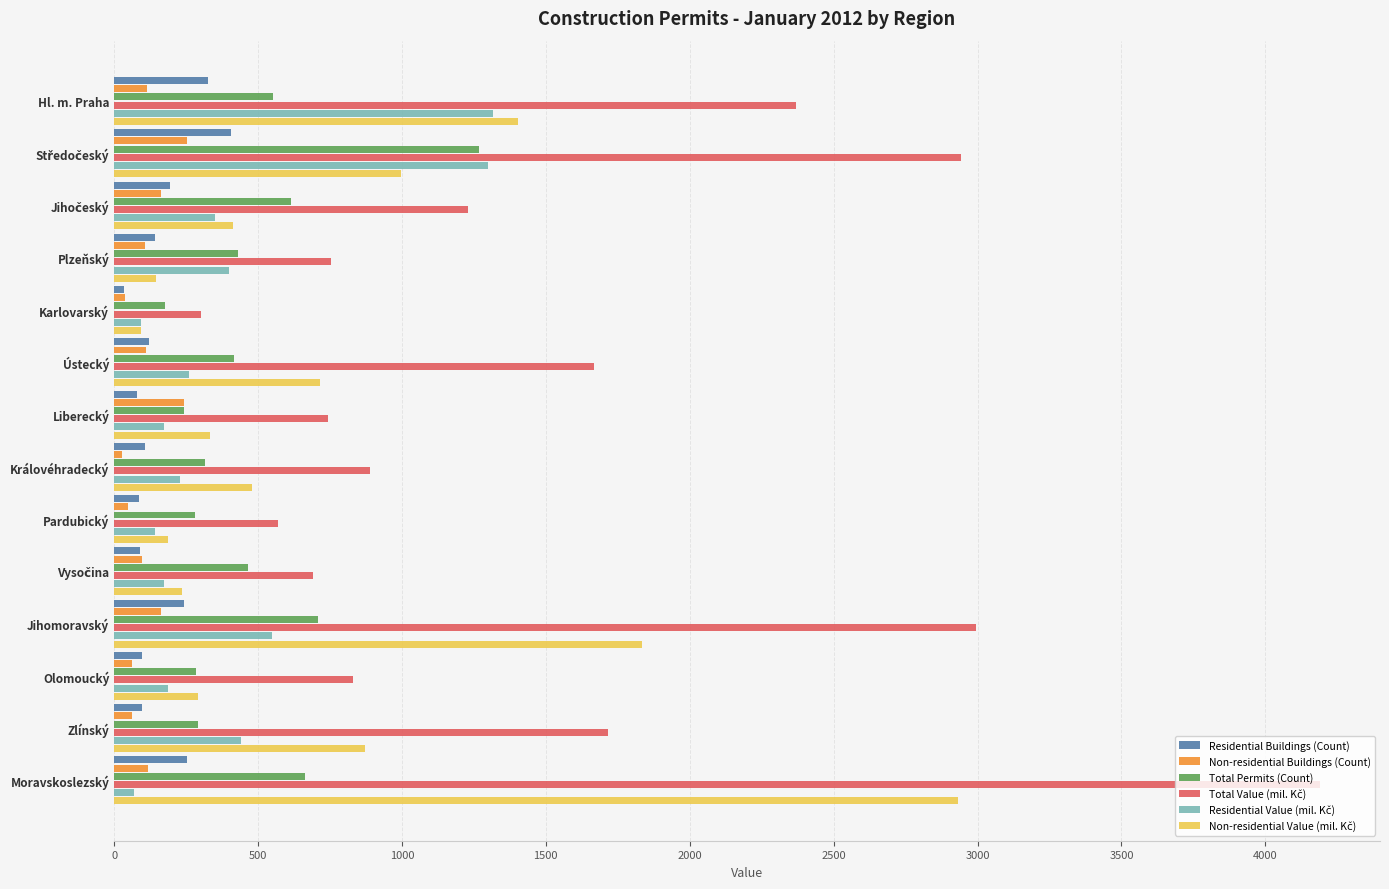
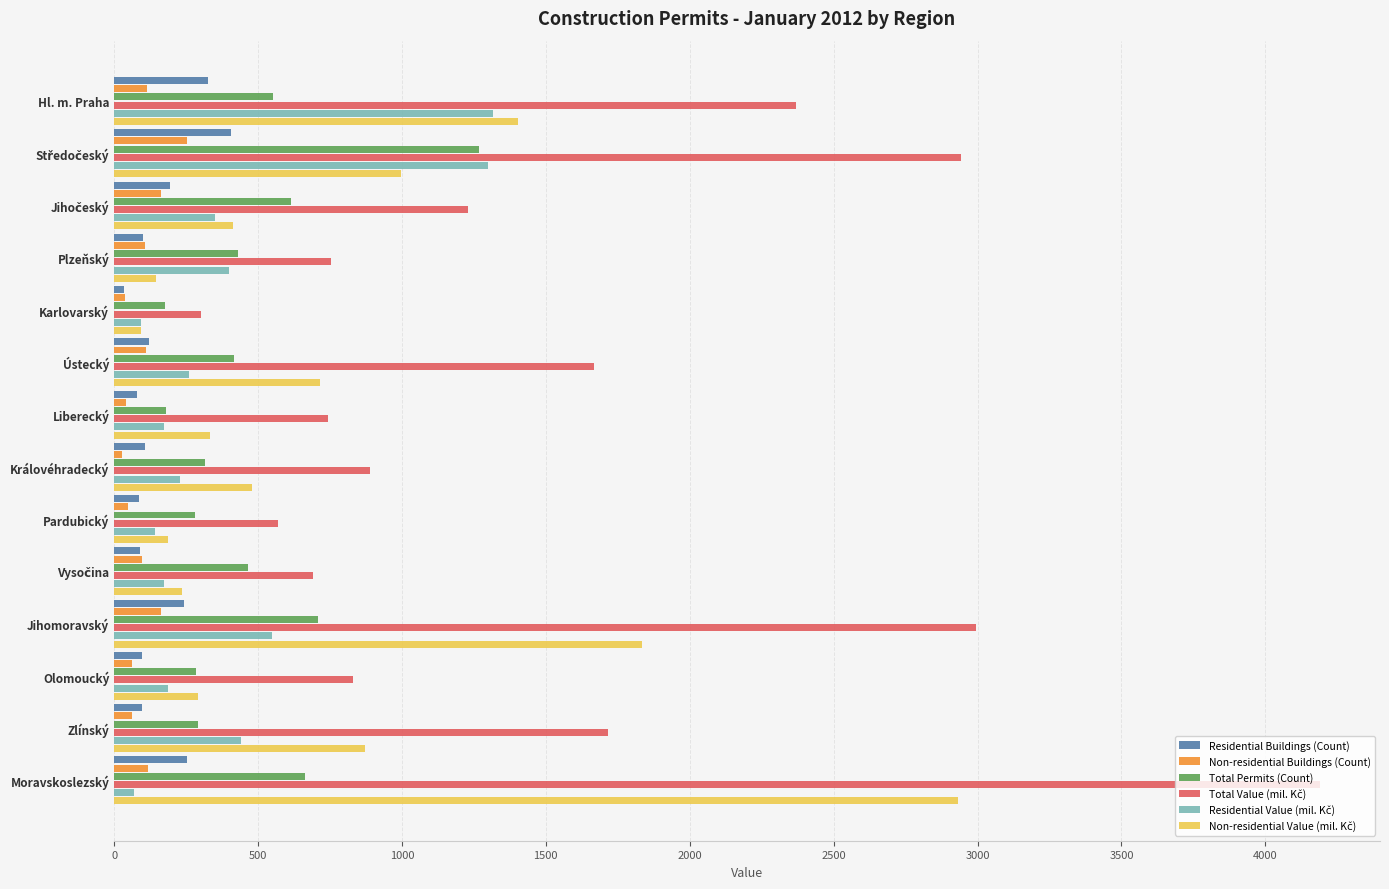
Residential Buildings (Count), Plzeňský: 140 -> 100
Non-residential Buildings (Count), Liberecký: 240 -> 40
Total Permits (Count), Liberecký: 240 -> 180
